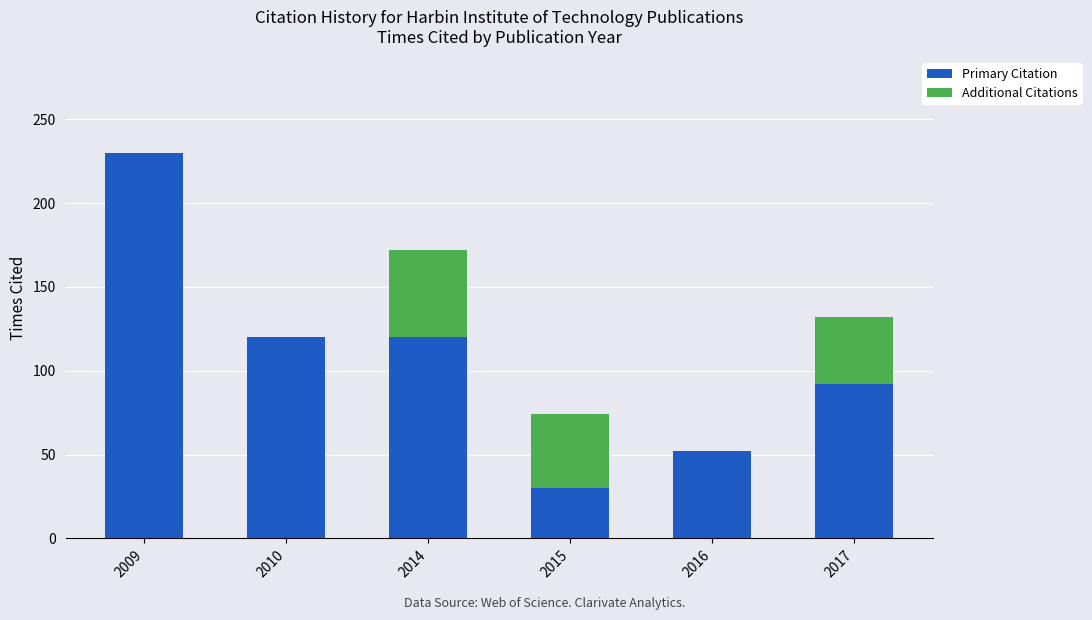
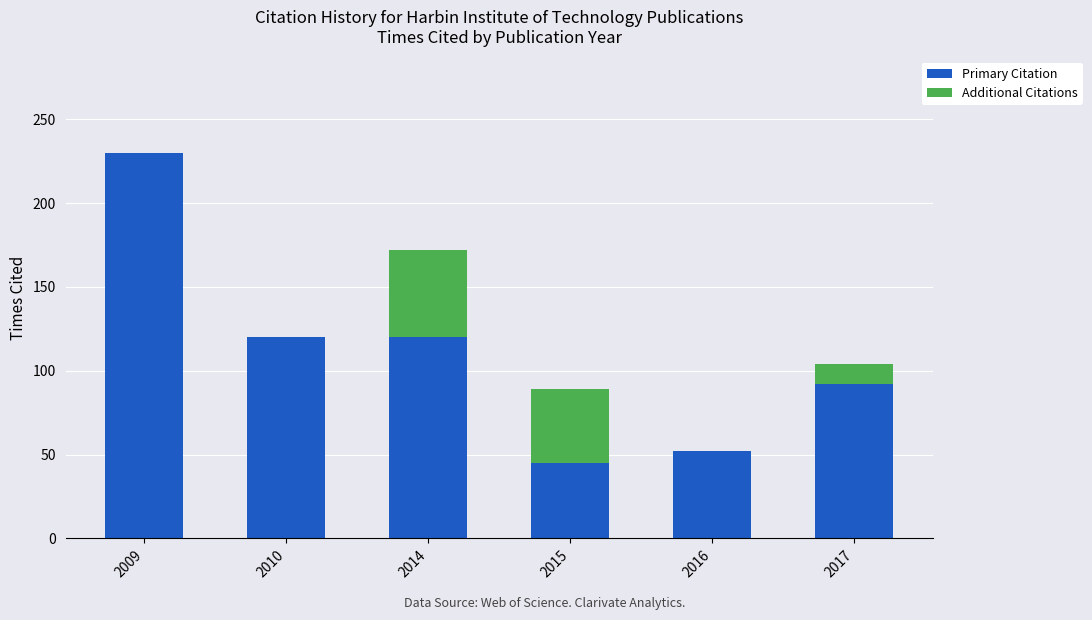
Primary Citation, 2015: 30 -> 45
Additional Citations, 2017: 40 -> 12
